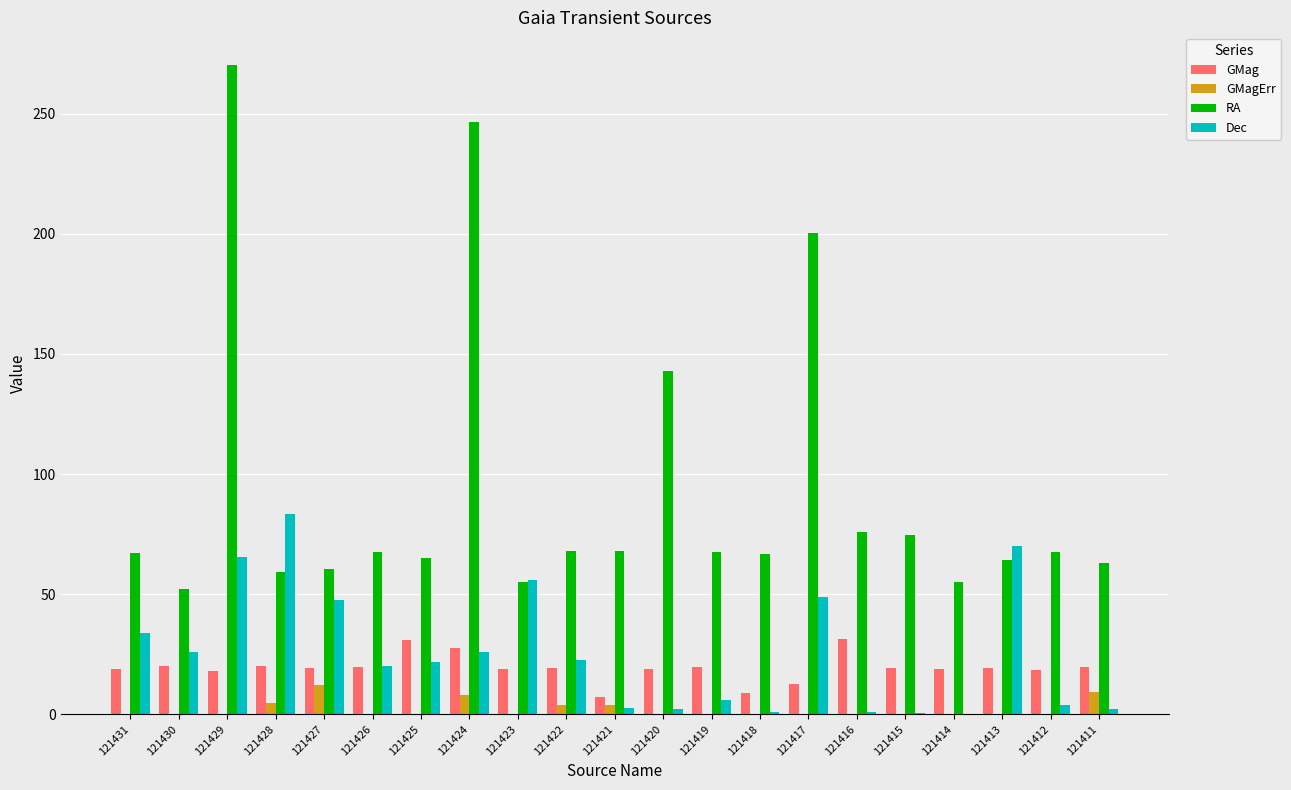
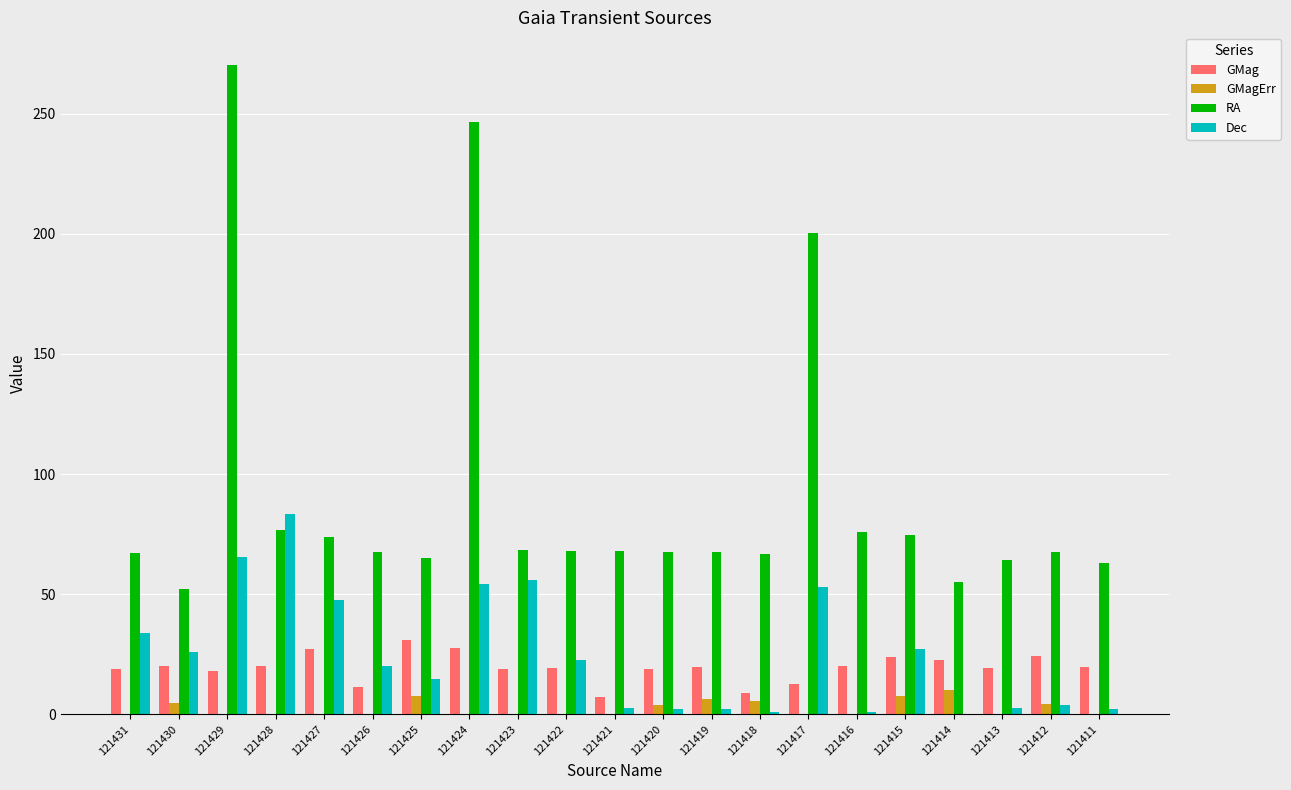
GMagErr, 121430: 0 -> 5
GMagErr, 121428: 5 -> 0
RA, 121428: 59 -> 77
GMag, 121427: 19 -> 27
GMagErr, 121427: 12 -> 0
RA, 121427: 61 -> 74
GMag, 121426: 20 -> 11
GMagErr, 121425: 0 -> 8
Dec, 121425: 22 -> 15
GMagErr, 121424: 8 -> 0
Dec, 121424: 26 -> 54
RA, 121423: 55 -> 68
GMagErr, 121422: 4 -> 0
GMagErr, 121421: 4 -> 0
GMagErr, 121420: 0 -> 4
RA, 121420: 143 -> 68
GMagErr, 121419: 0 -> 6
Dec, 121419: 6 -> 2
GMagErr, 121418: 0 -> 5
Dec, 121417: 49 -> 53
GMag, 121416: 31 -> 20
GMag, 121415: 19 -> 24
GMagErr, 121415: 0 -> 7
Dec, 121415: 1 -> 27
GMag, 121414: 19 -> 23
GMagErr, 121414: 0 -> 10
Dec, 121413: 70 -> 3
GMag, 121412: 18 -> 24
GMagErr, 121412: 0 -> 4
GMagErr, 121411: 9 -> 0
